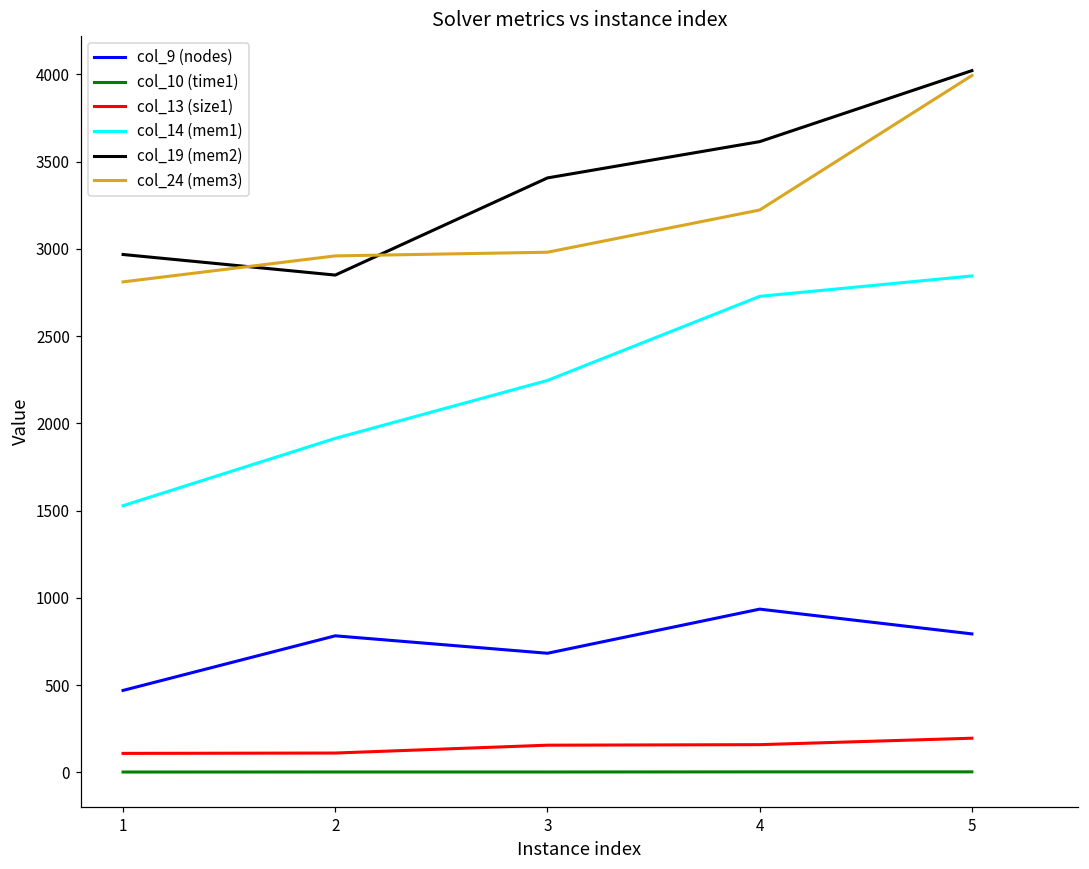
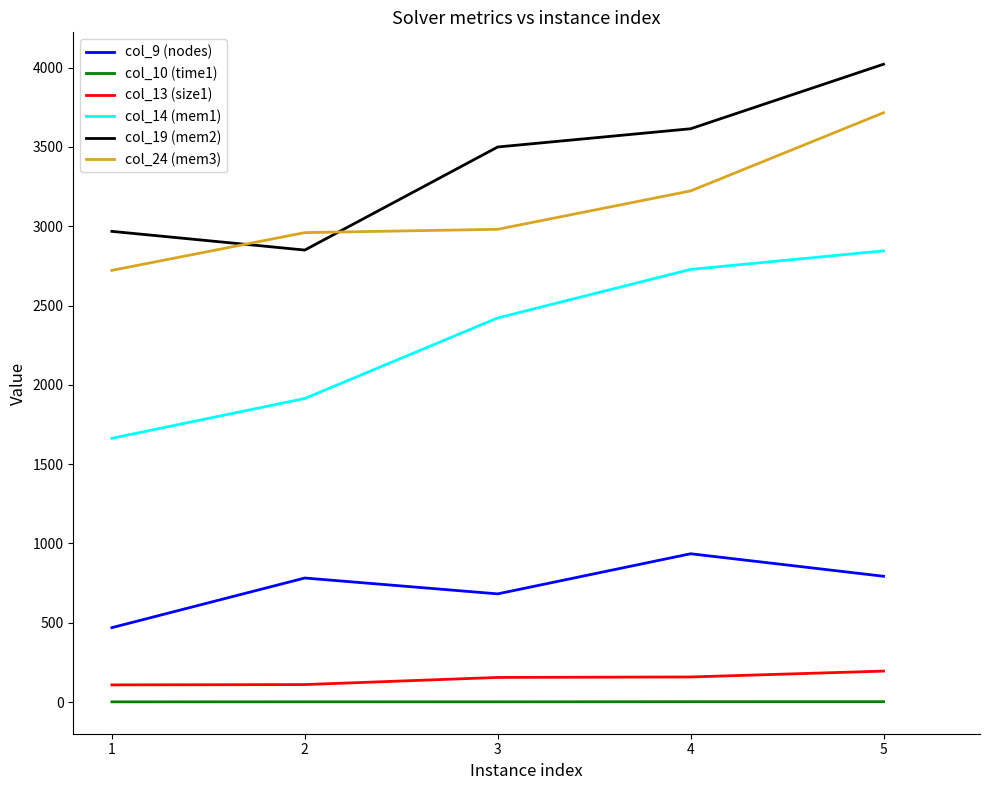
col_14 (mem1), 1: 1530 -> 1660
col_24 (mem3), 1: 2810 -> 2720
col_14 (mem1), 3: 2250 -> 2420
col_19 (mem2), 3: 3410 -> 3500
col_24 (mem3), 5: 3990 -> 3720
